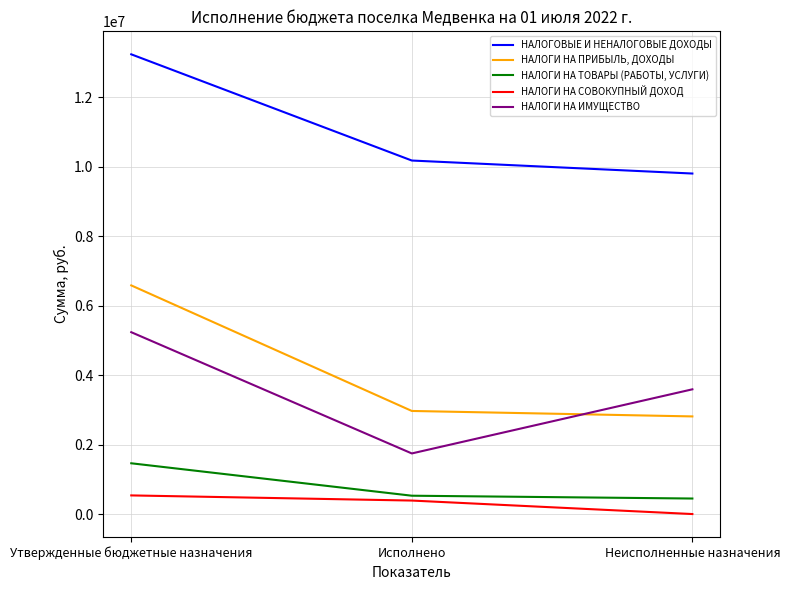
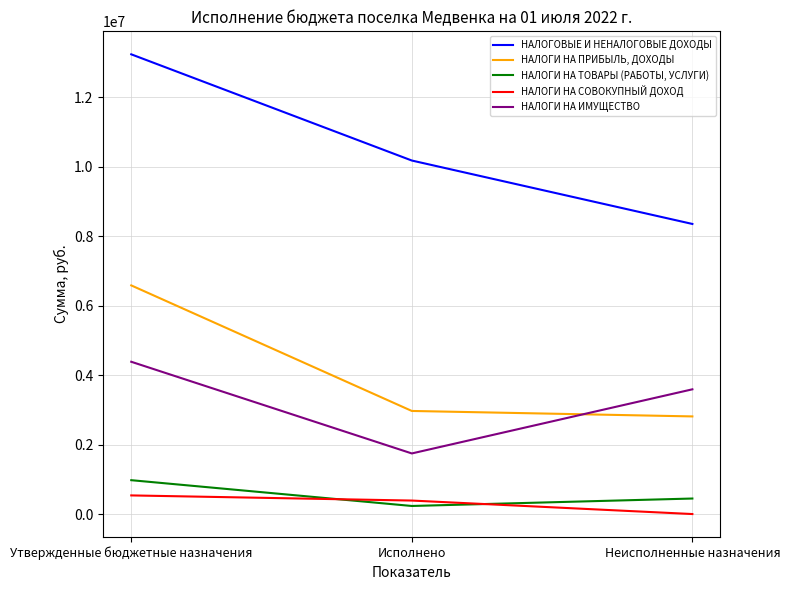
НАЛОГИ НА ТОВАРЫ (РАБОТЫ, УСЛУГИ), Утвержденные бюджетные назначения: 1500000 -> 1000000
НАЛОГИ НА ИМУЩЕСТВО, Утвержденные бюджетные назначения: 5200000 -> 4400000
НАЛОГИ НА ТОВАРЫ (РАБОТЫ, УСЛУГИ), Исполнено: 500000 -> 200000
НАЛОГОВЫЕ И НЕНАЛОГОВЫЕ ДОХОДЫ, Неисполненные назначения: 9800000 -> 8400000
